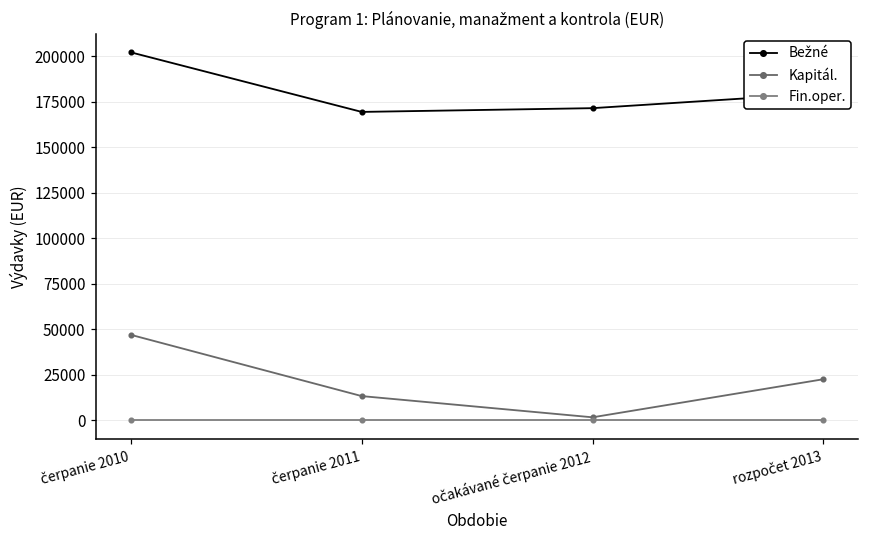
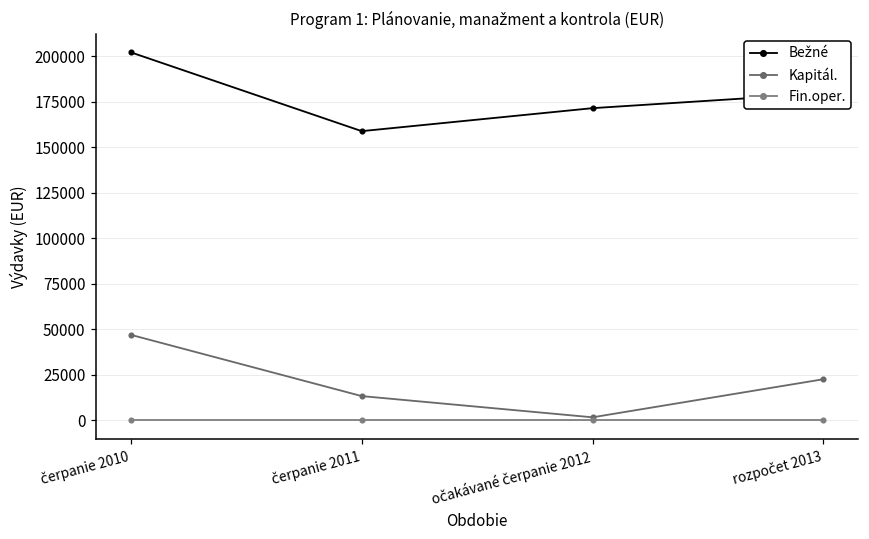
Bežné, čerpanie 2011: 169000 -> 159000
